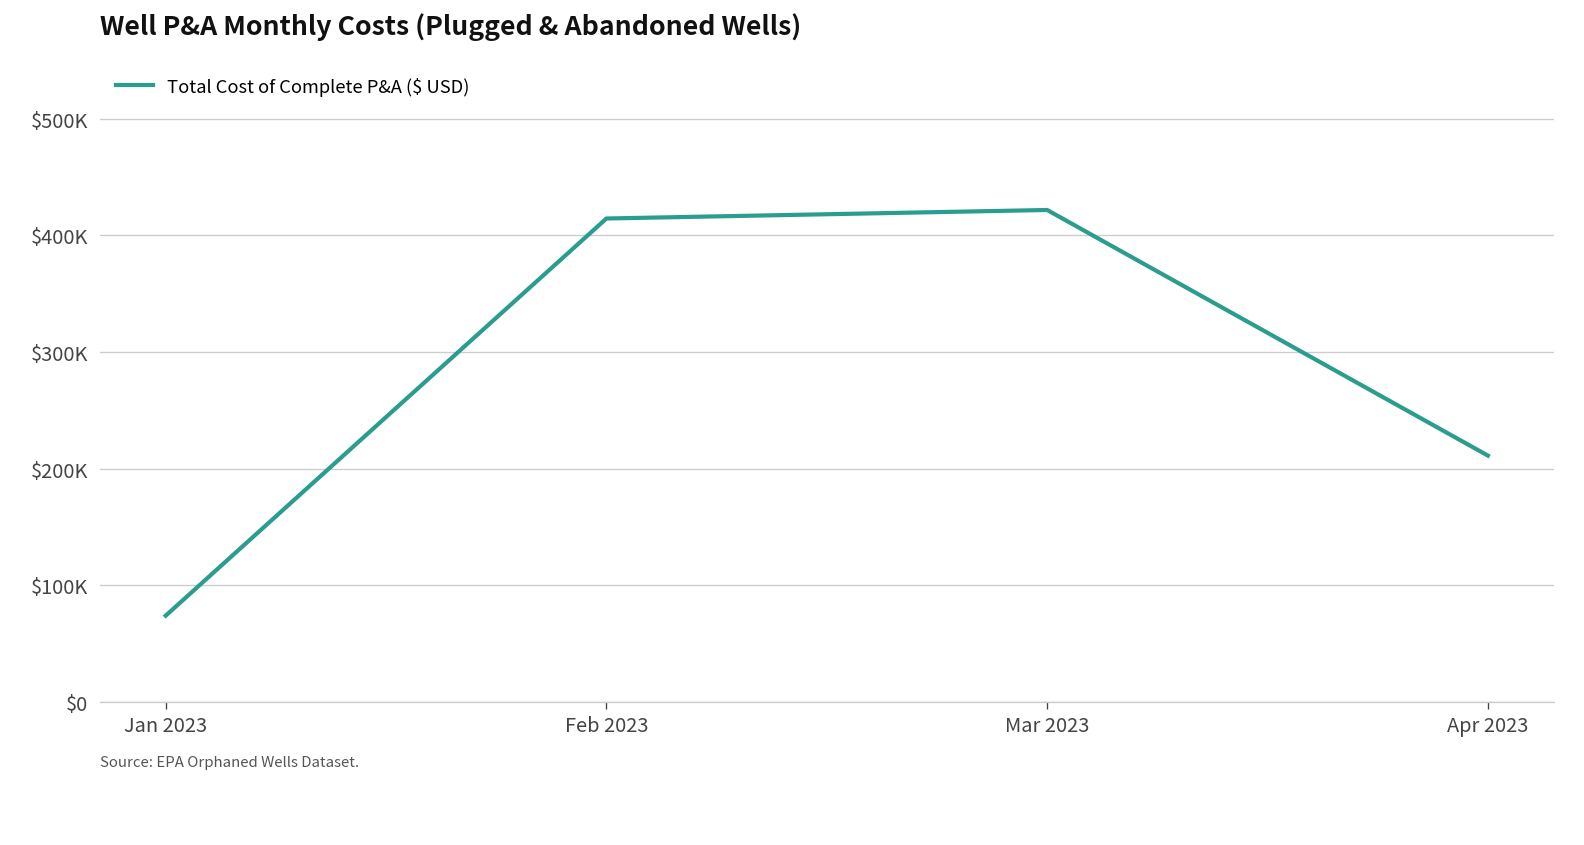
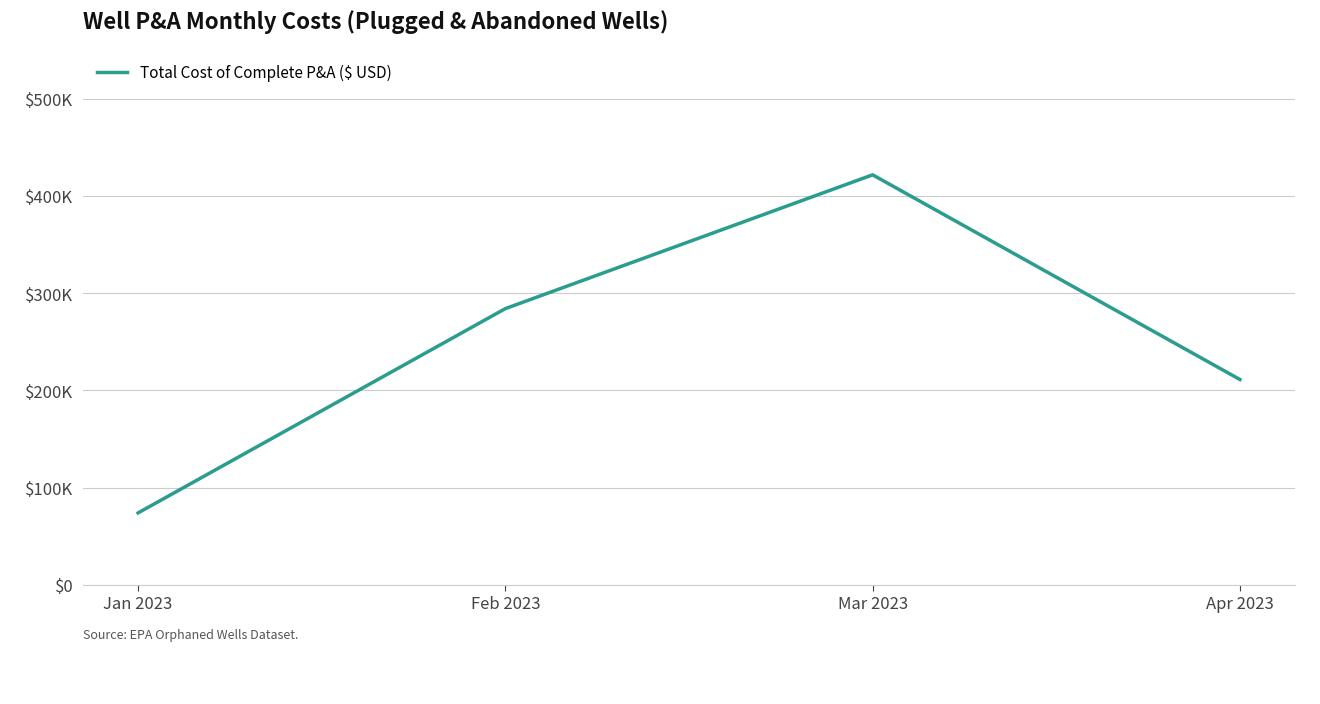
Feb 2023: $410000 -> $280000
